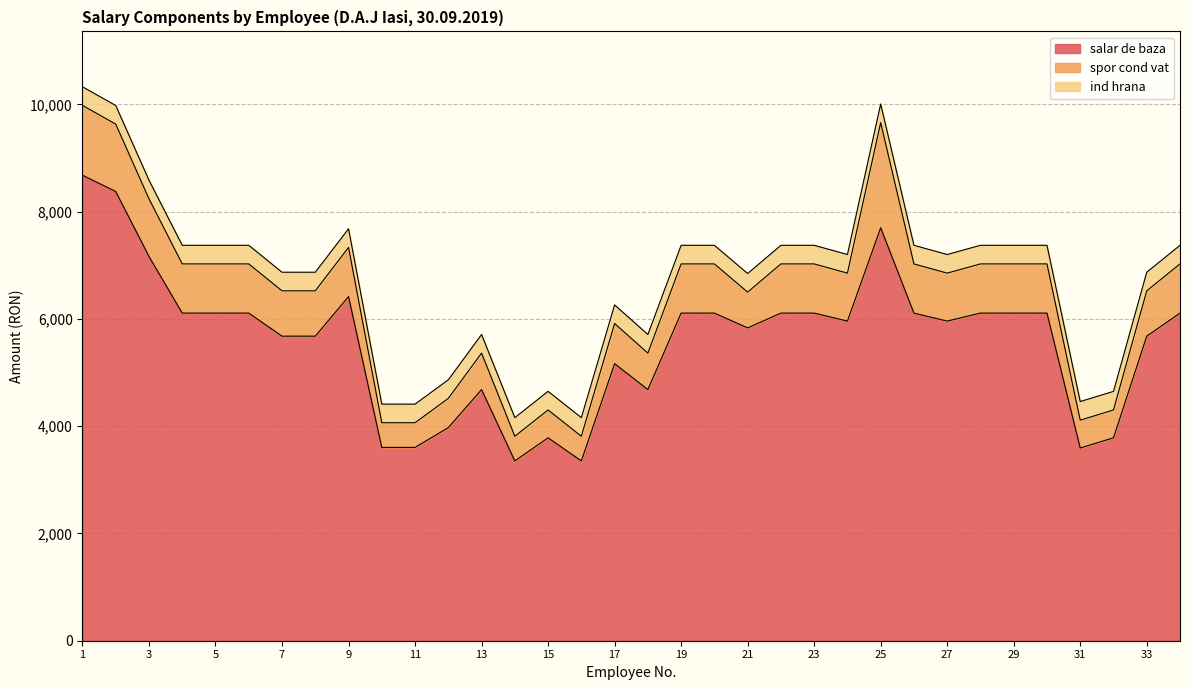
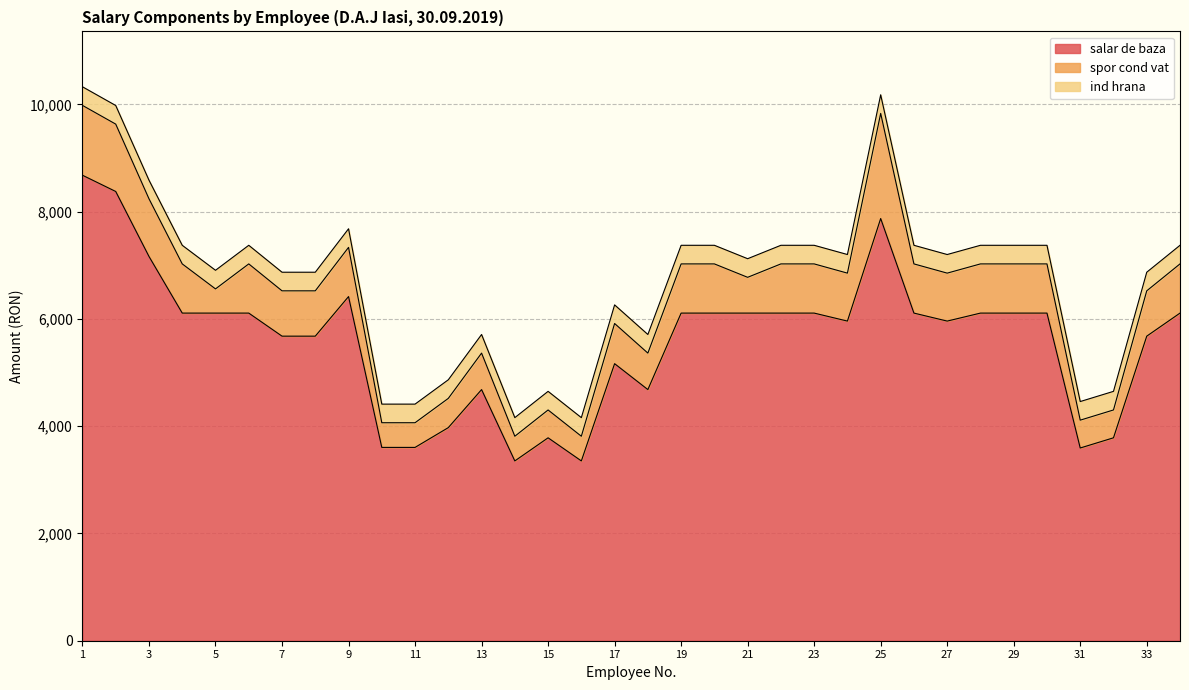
spor cond vat, 5: 900 -> 500
salar de baza, 21: 5,800 -> 6,100
salar de baza, 25: 7,700 -> 7,900
